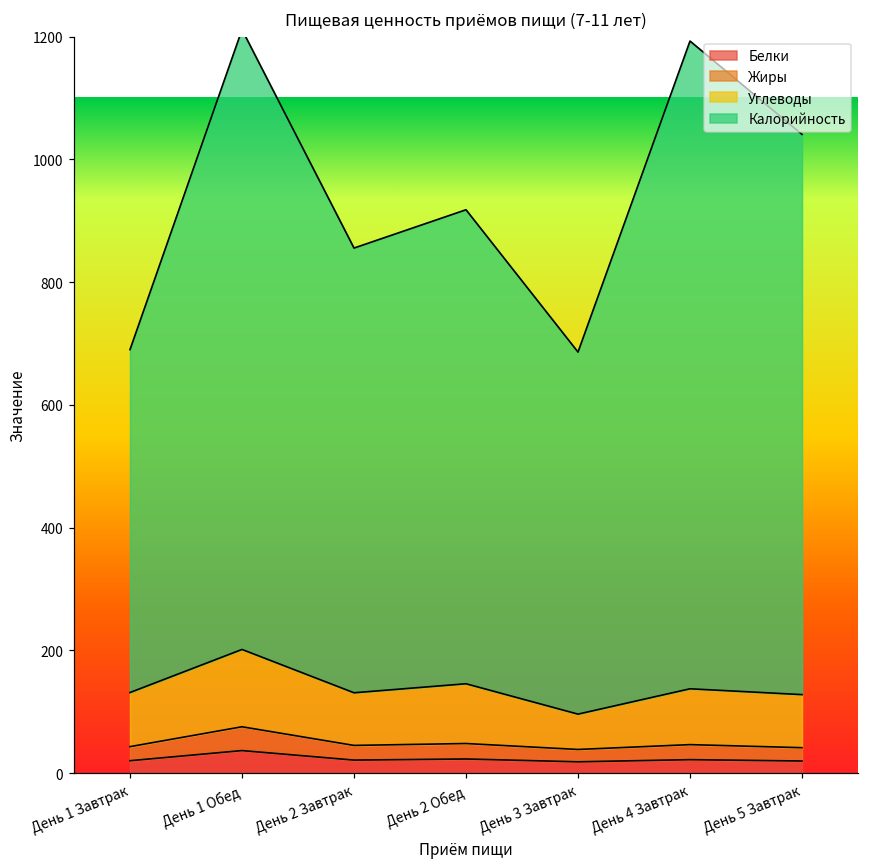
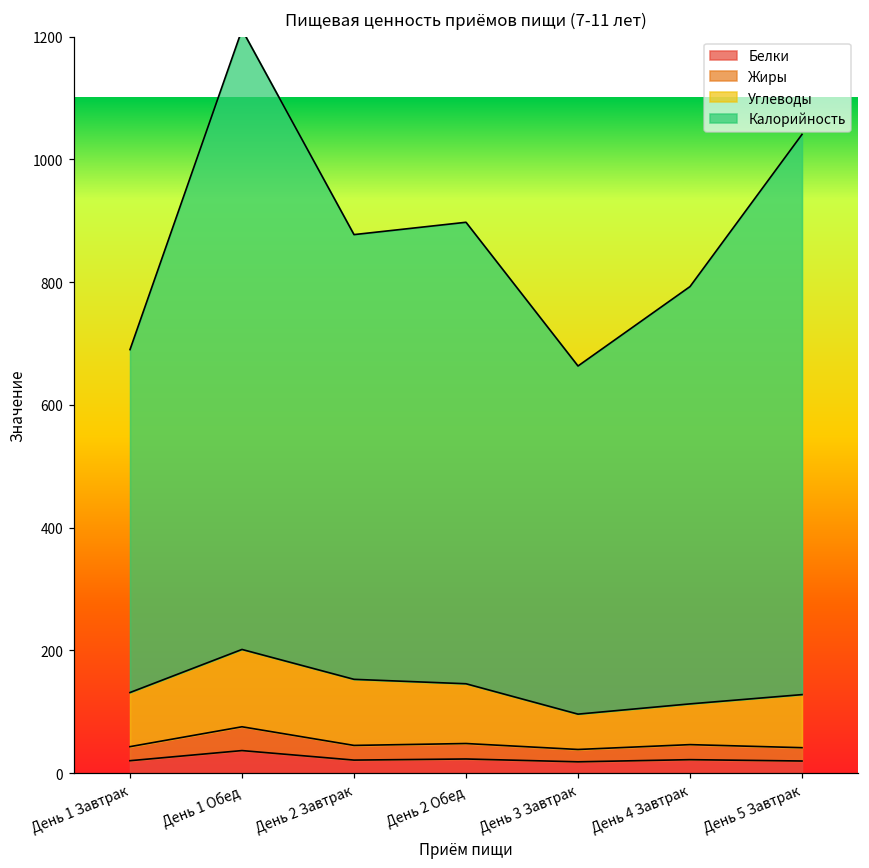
Углеводы, День 2 Завтрак: 90 -> 110
Калорийность, День 2 Обед: 770 -> 750
Калорийность, День 3 Завтрак: 590 -> 570
Углеводы, День 4 Завтрак: 90 -> 70
Калорийность, День 4 Завтрак: 1060 -> 680
